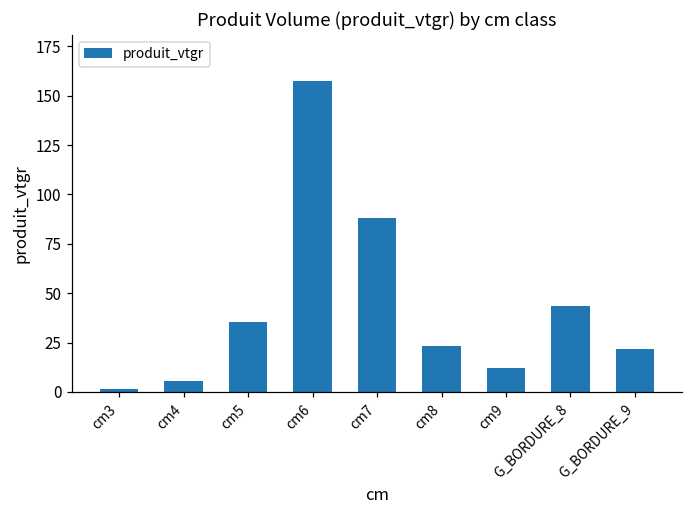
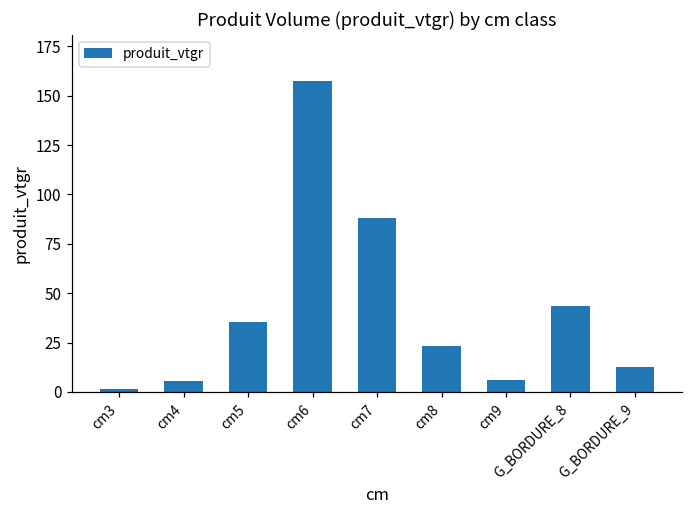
cm9: 12 -> 6
G_BORDURE_9: 22 -> 13
